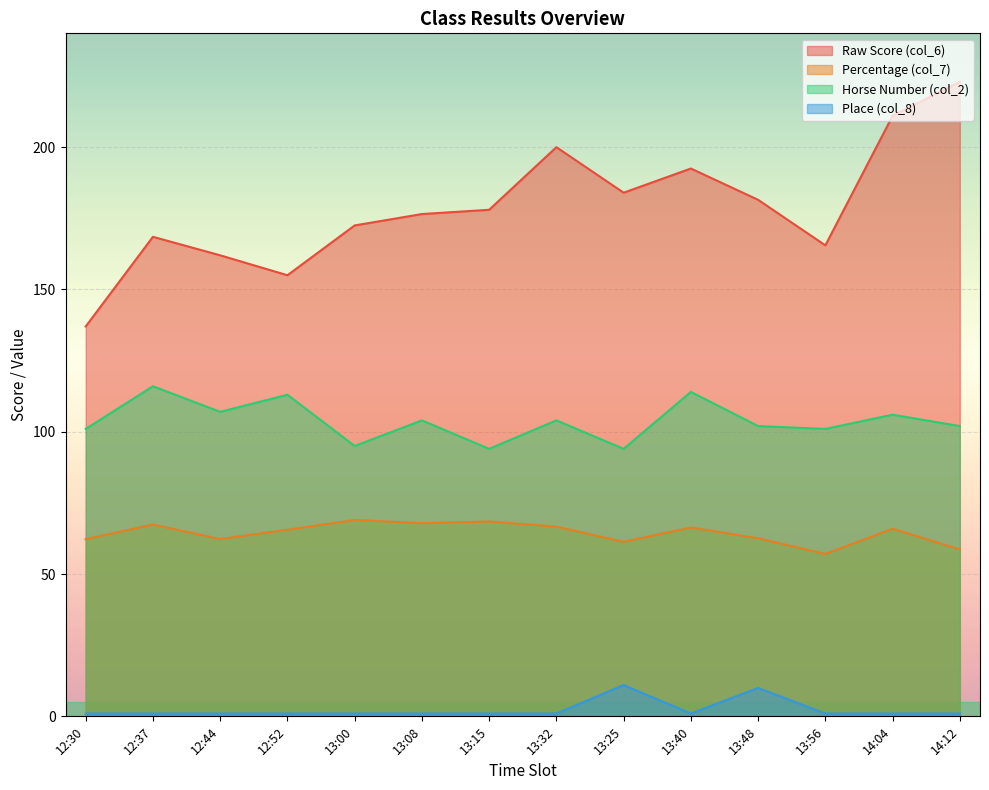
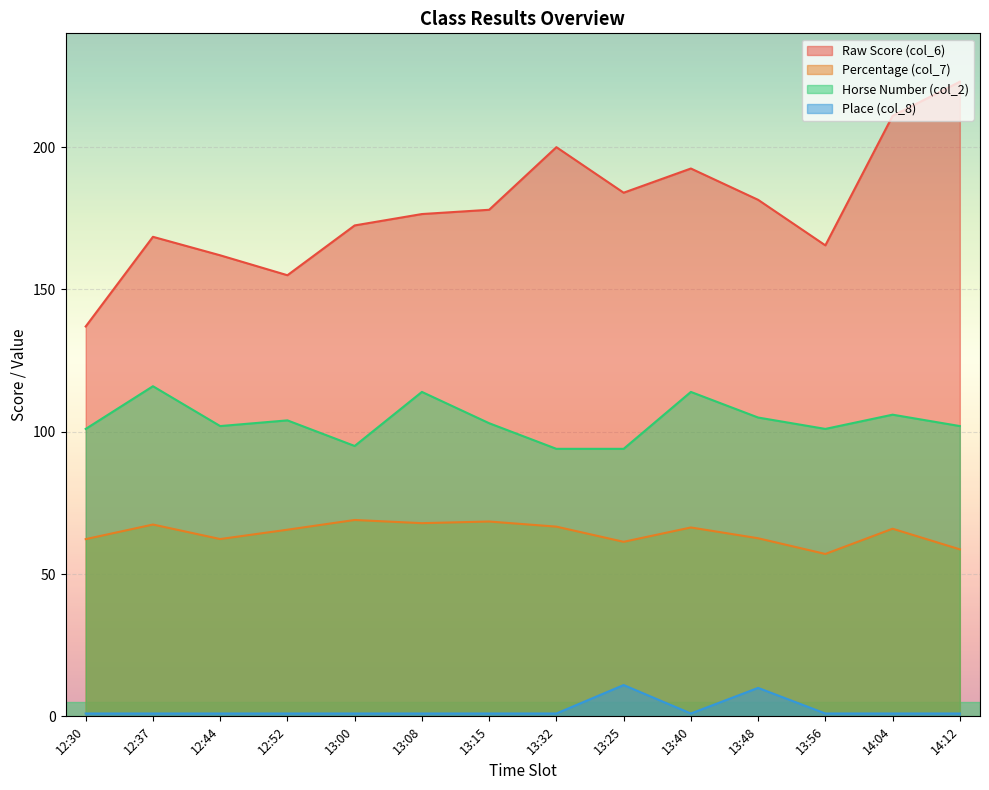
Horse Number (col_2), 12:44: 107 -> 102
Horse Number (col_2), 12:52: 113 -> 104
Horse Number (col_2), 13:08: 104 -> 114
Horse Number (col_2), 13:15: 94 -> 103
Horse Number (col_2), 13:32: 104 -> 94
Horse Number (col_2), 13:48: 102 -> 105
